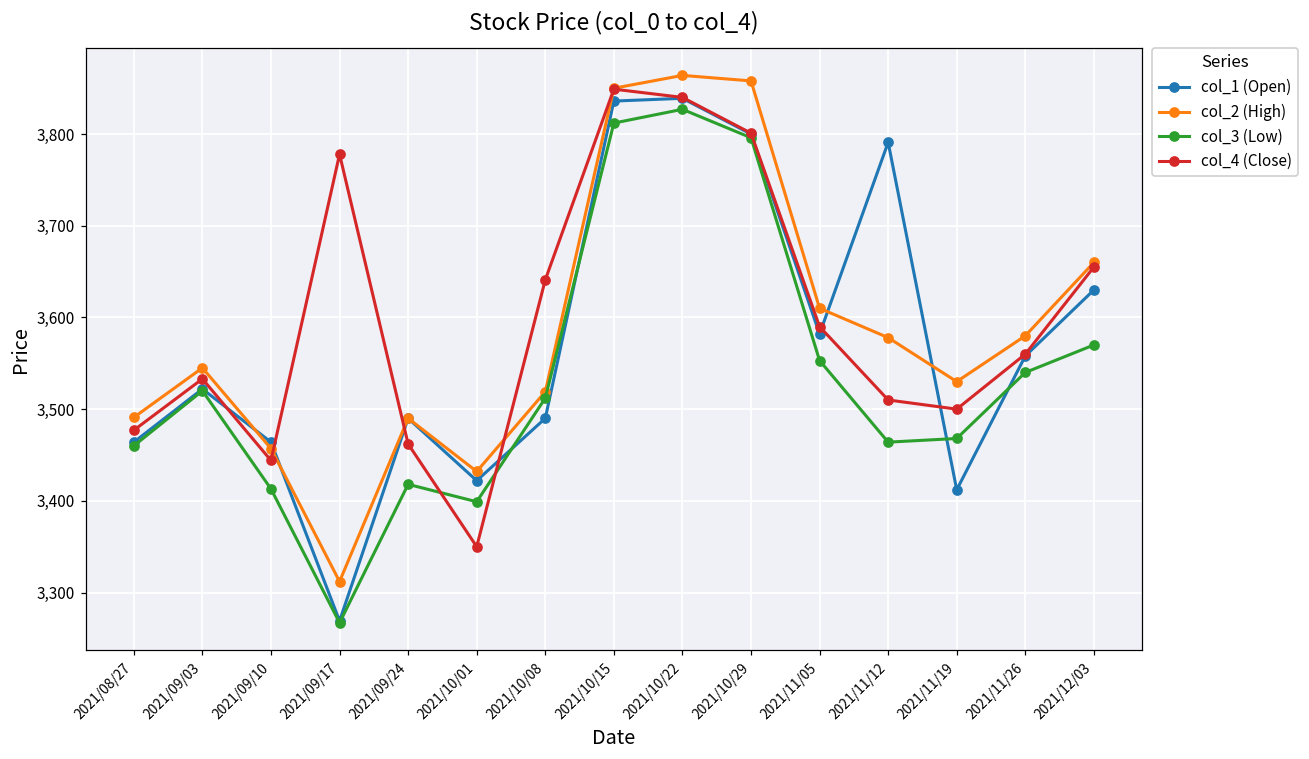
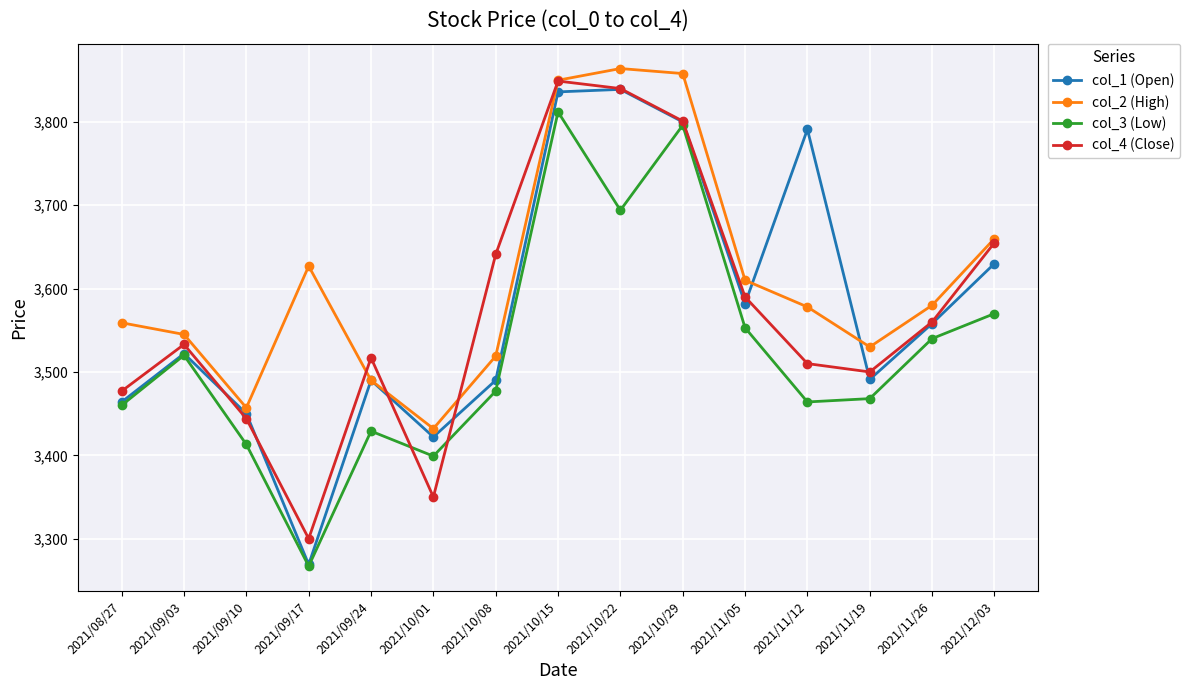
col_2 (High), 2021/08/27: 3,490 -> 3,560
col_1 (Open), 2021/09/10: 3,460 -> 3,450
col_2 (High), 2021/09/17: 3,310 -> 3,630
col_4 (Close), 2021/09/17: 3,780 -> 3,300
col_3 (Low), 2021/09/24: 3,420 -> 3,430
col_4 (Close), 2021/09/24: 3,460 -> 3,520
col_3 (Low), 2021/10/08: 3,510 -> 3,480
col_3 (Low), 2021/10/22: 3,830 -> 3,690
col_1 (Open), 2021/11/19: 3,410 -> 3,490
